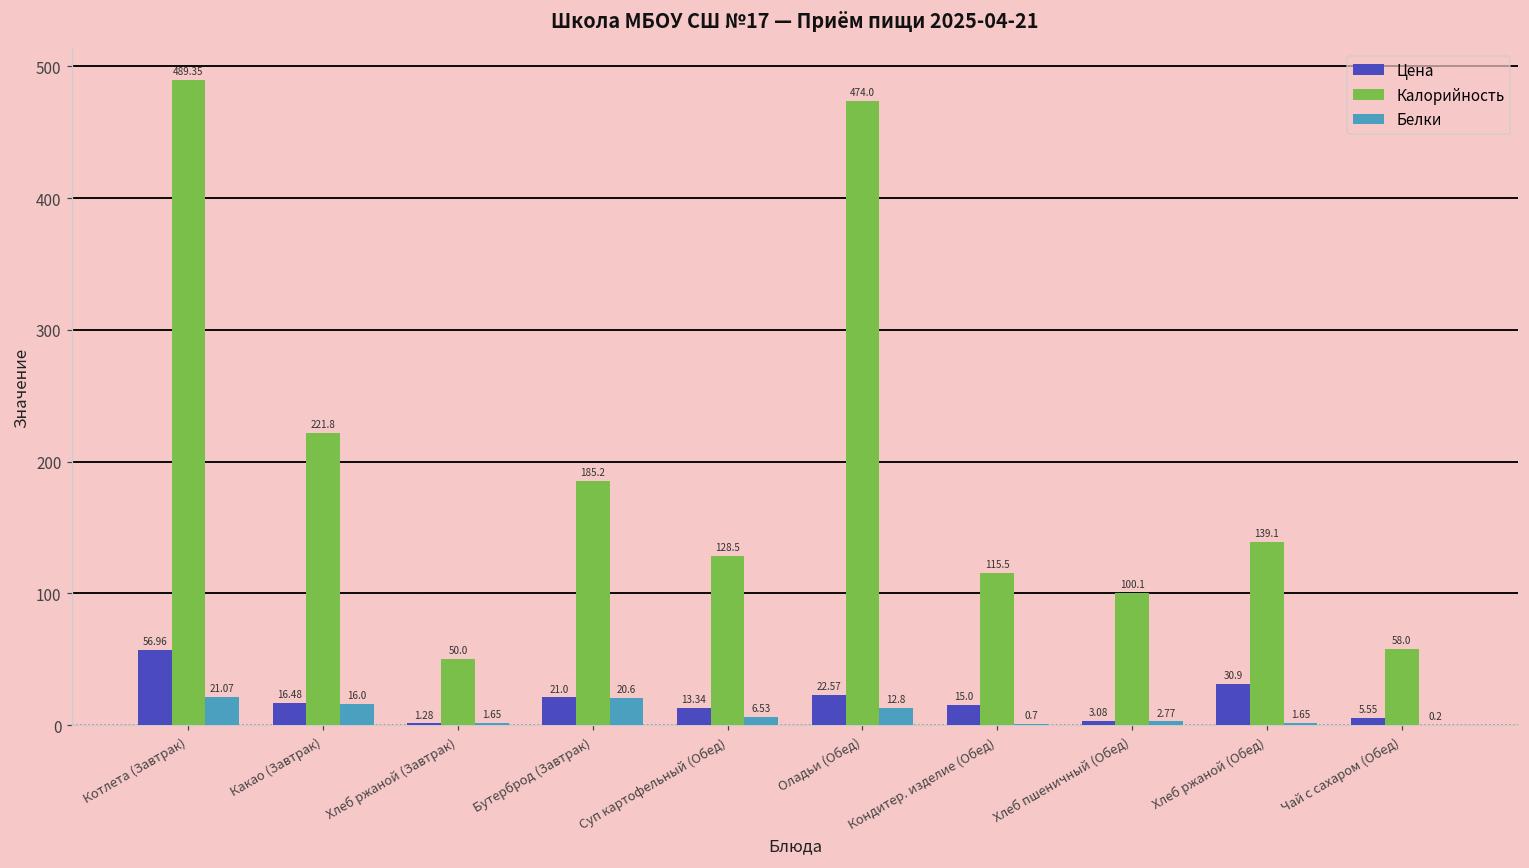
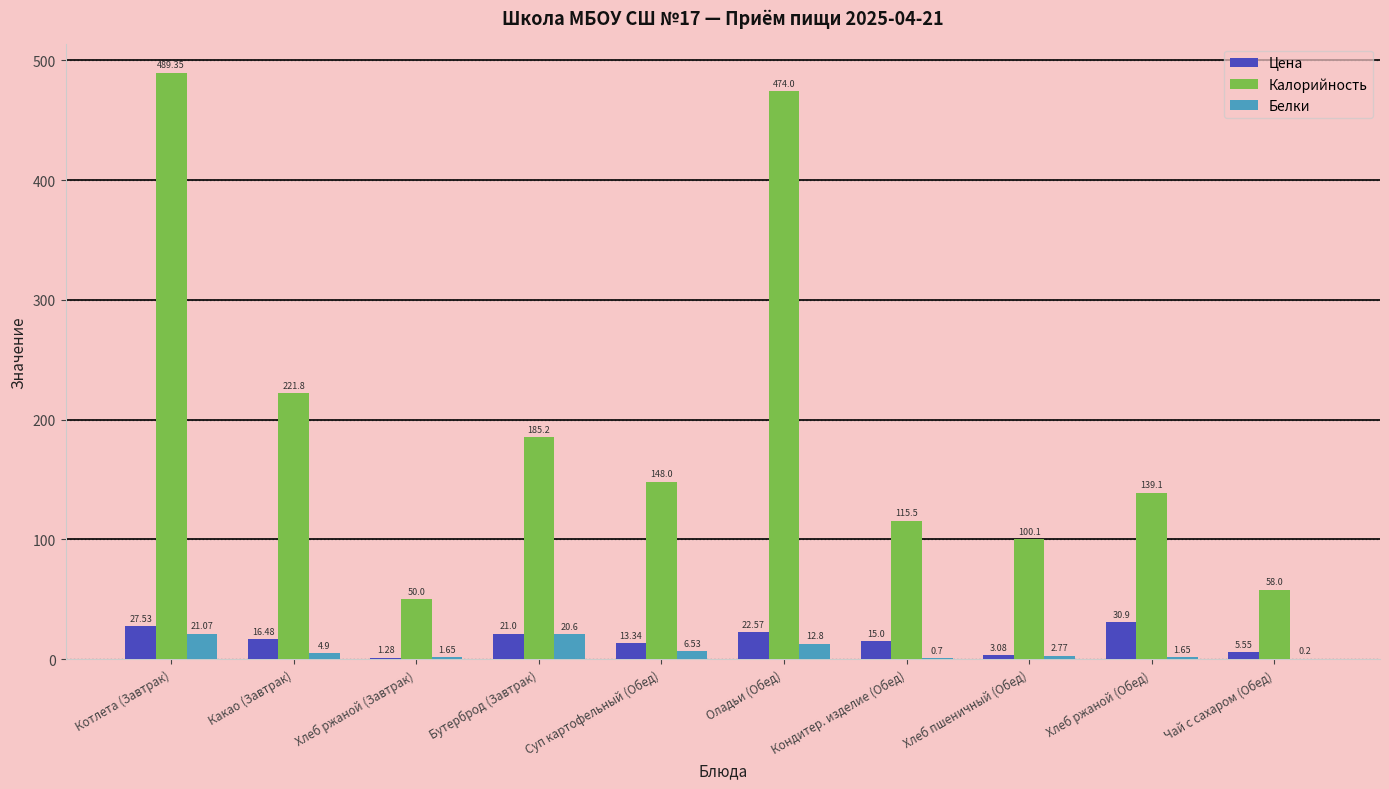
Цена, Котлета (Завтрак): 56.96 -> 27.53
Белки, Какао (Завтрак): 16.0 -> 4.9
Калорийность, Суп картофельный (Обед): 128.5 -> 148.0
